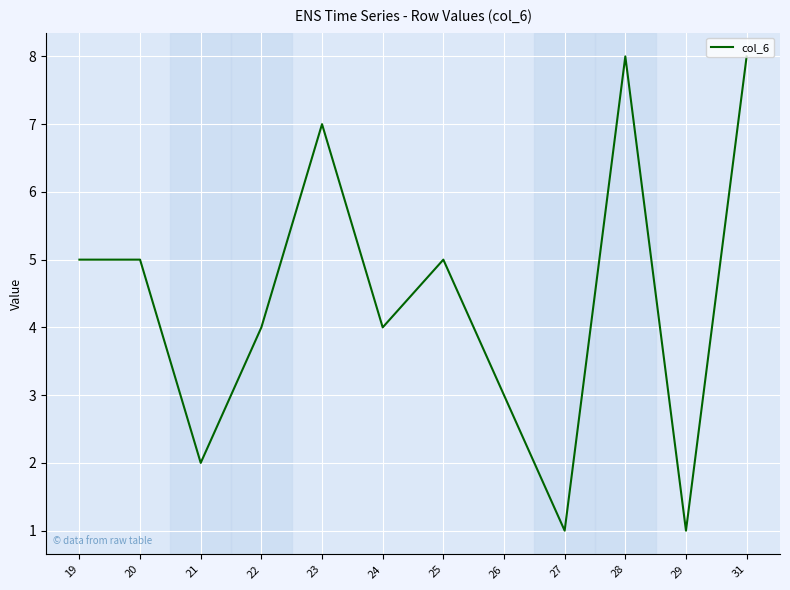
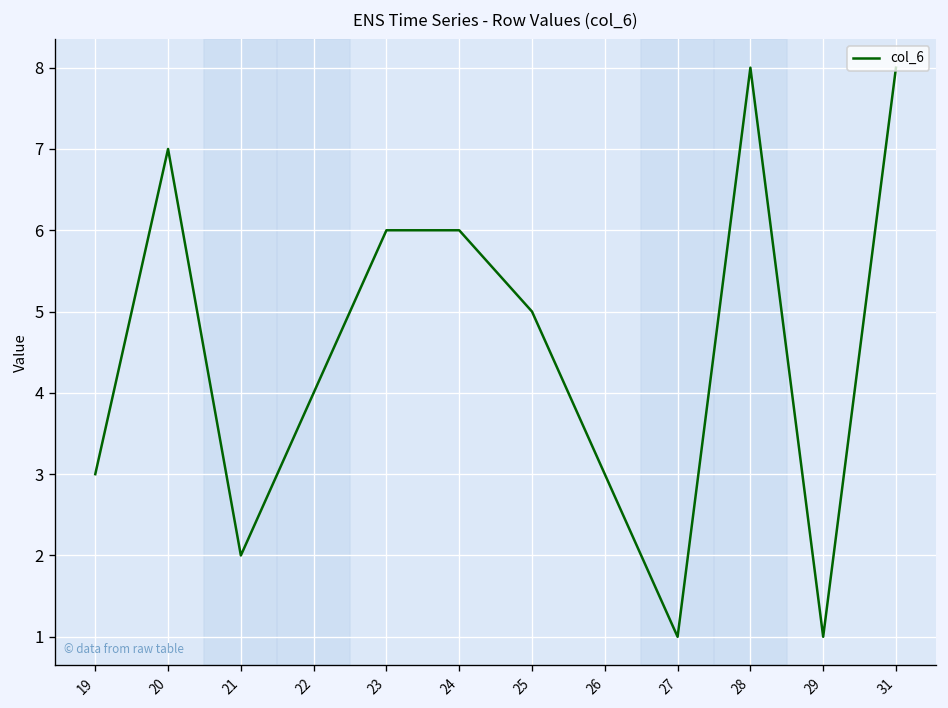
19: 5 -> 3
20: 5 -> 7
23: 7 -> 6
24: 4 -> 6
